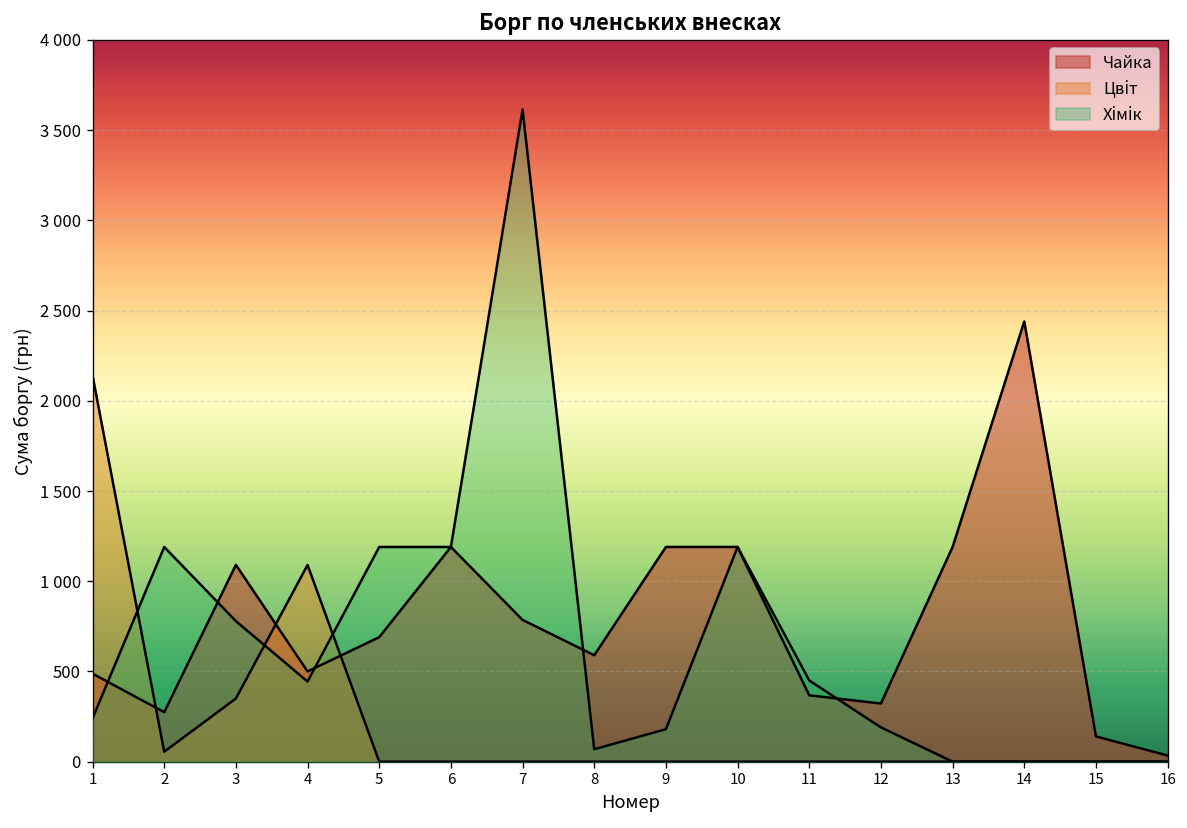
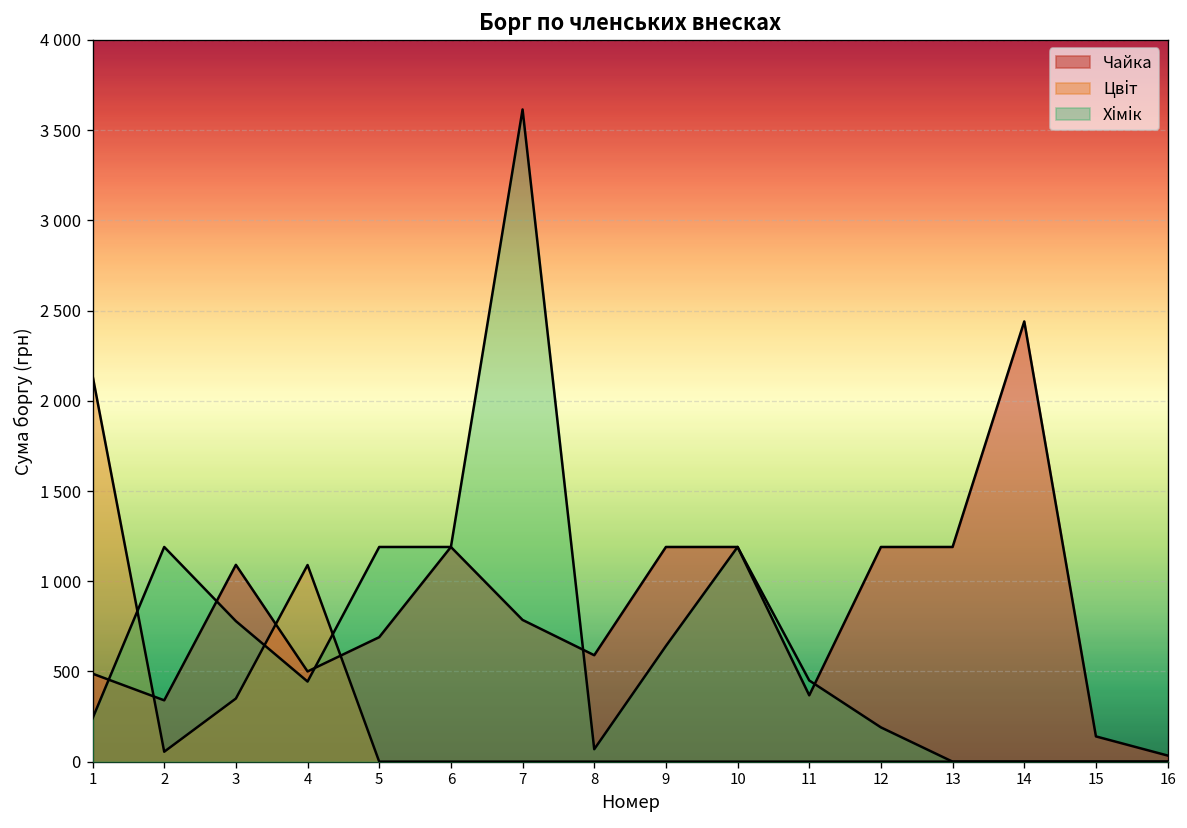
Чайка, 2: 270 -> 340
Хімік, 9: 180 -> 640
Чайка, 12: 320 -> 1190
